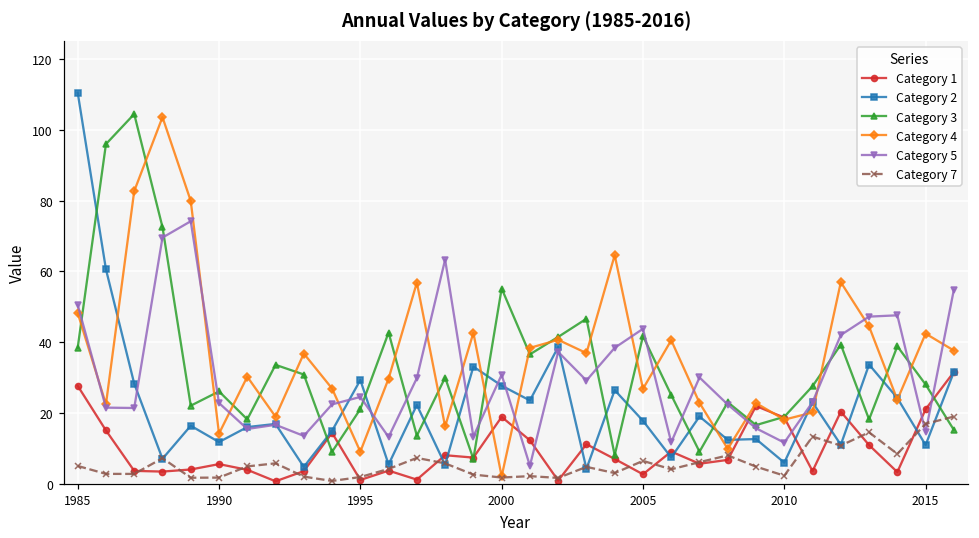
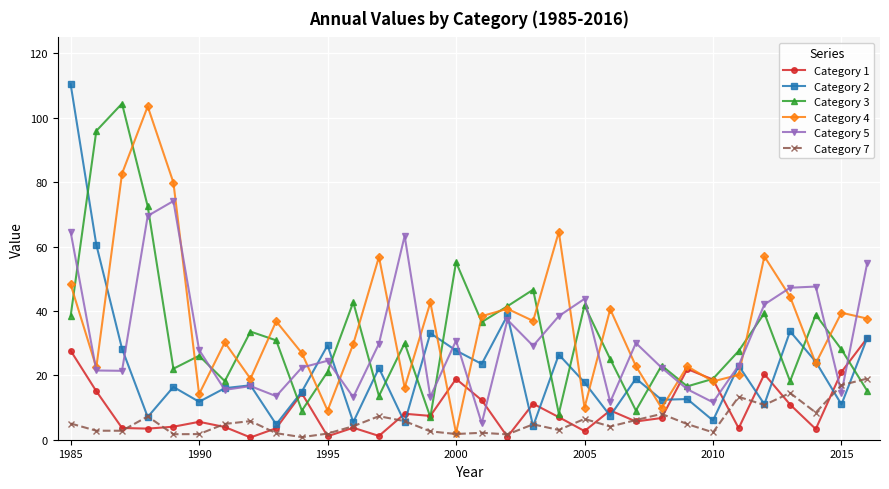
Category 5, 1985: 51 -> 65
Category 5, 1990: 23 -> 28
Category 4, 2005: 27 -> 10
Category 4, 2015: 42 -> 39
